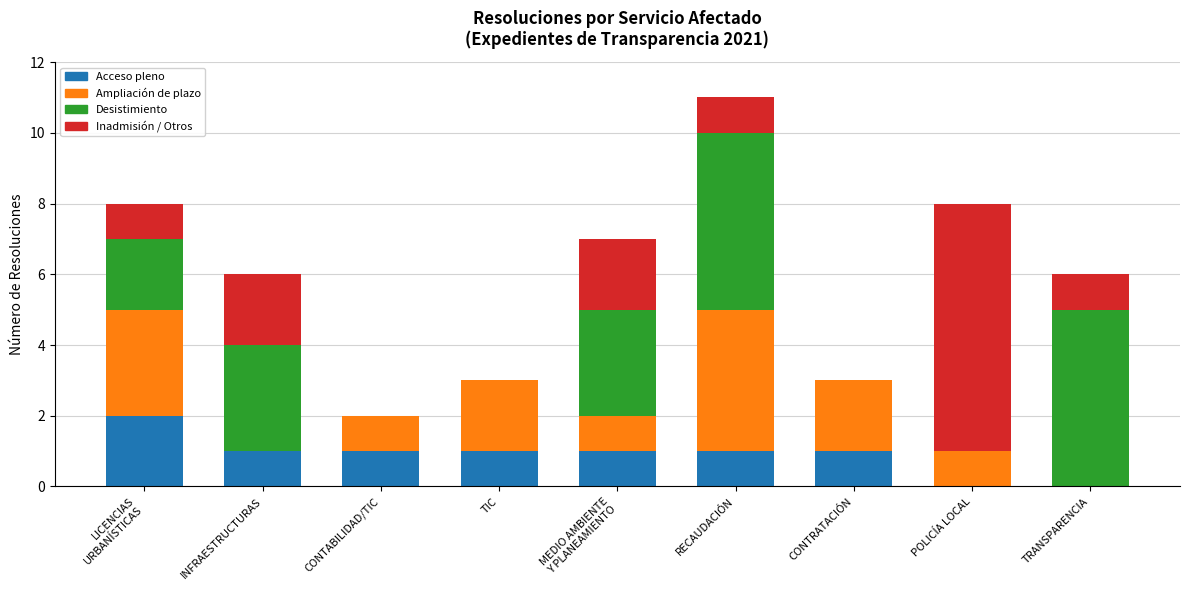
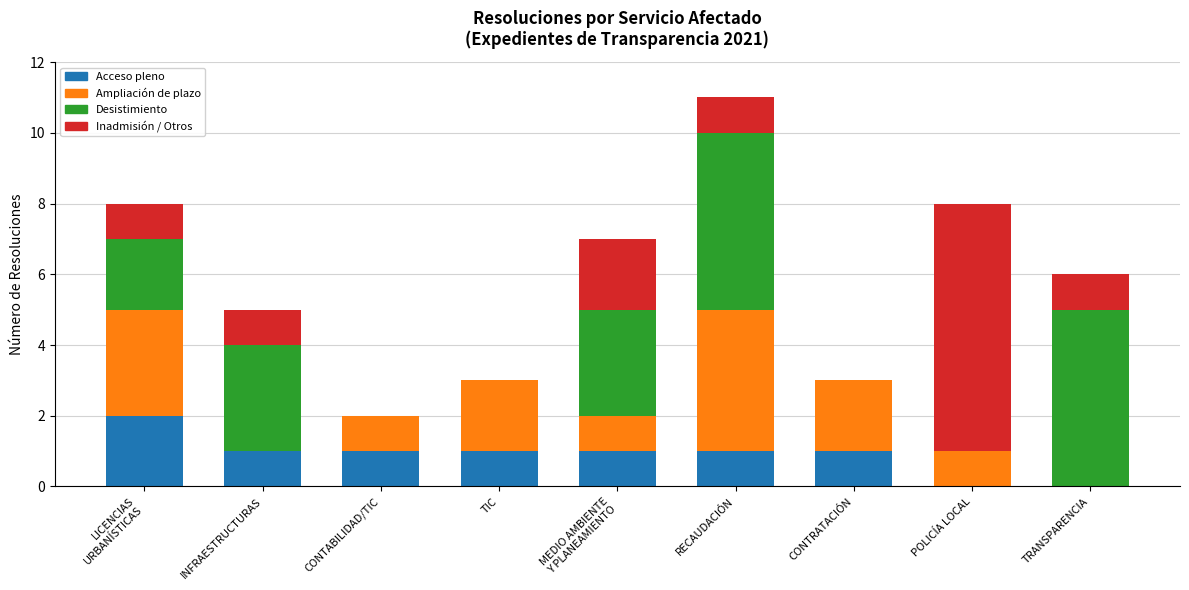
Inadmisión / Otros, INFRAESTRUCTURAS: 2 -> 1
